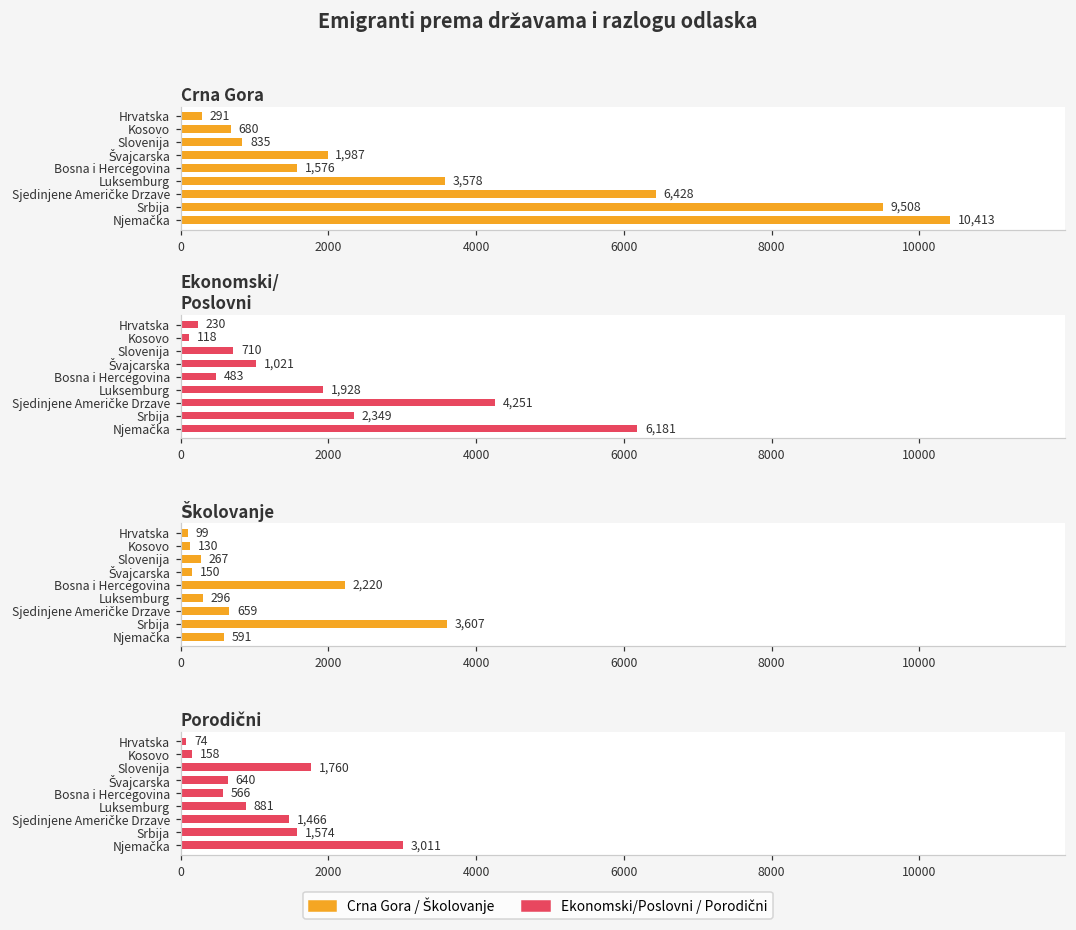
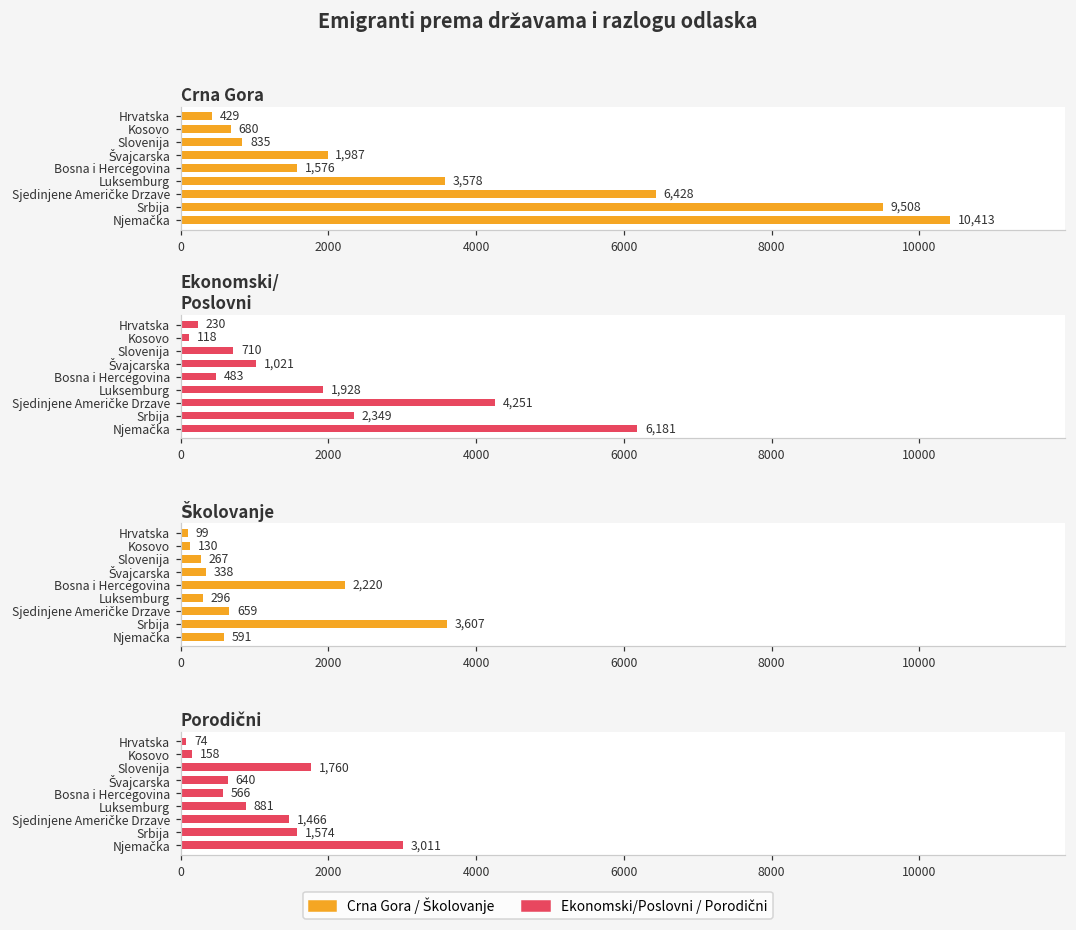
Crna Gora, Hrvatska: 291 -> 429
Školovanje, Švajcarska: 150 -> 338
